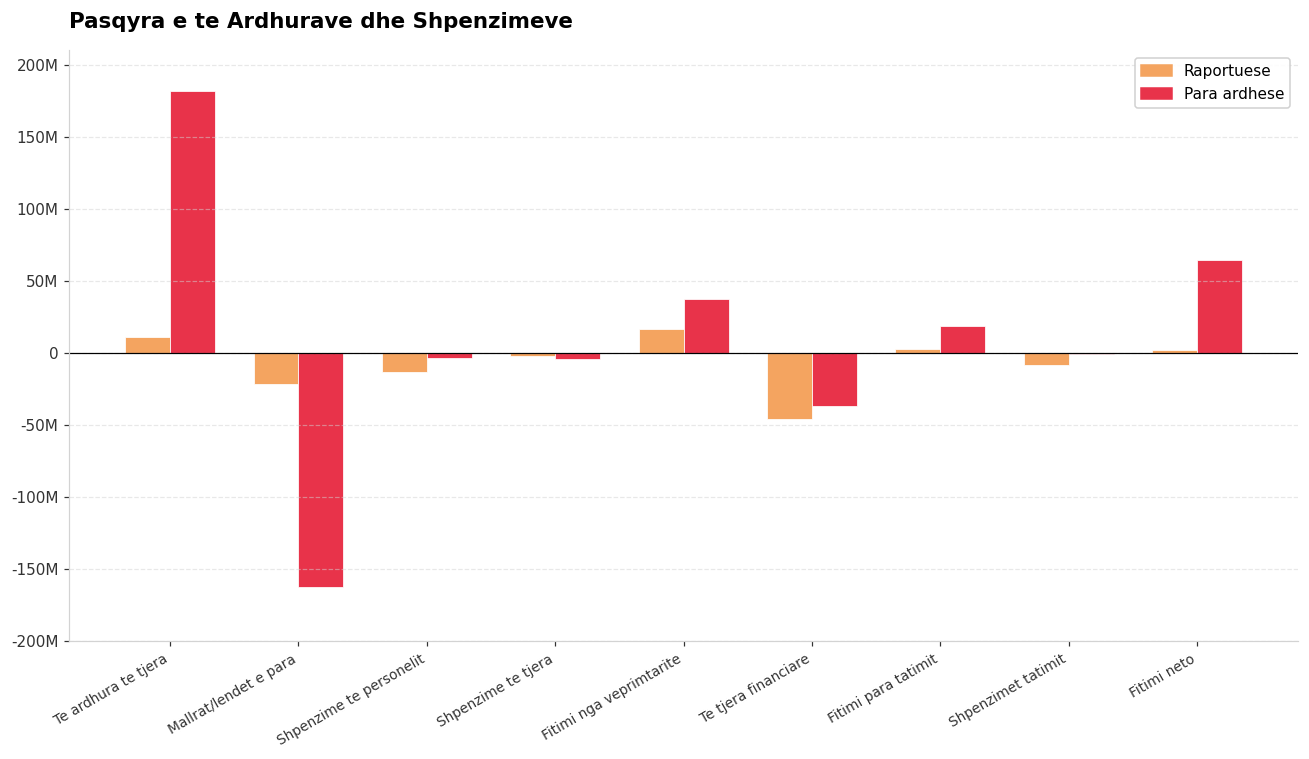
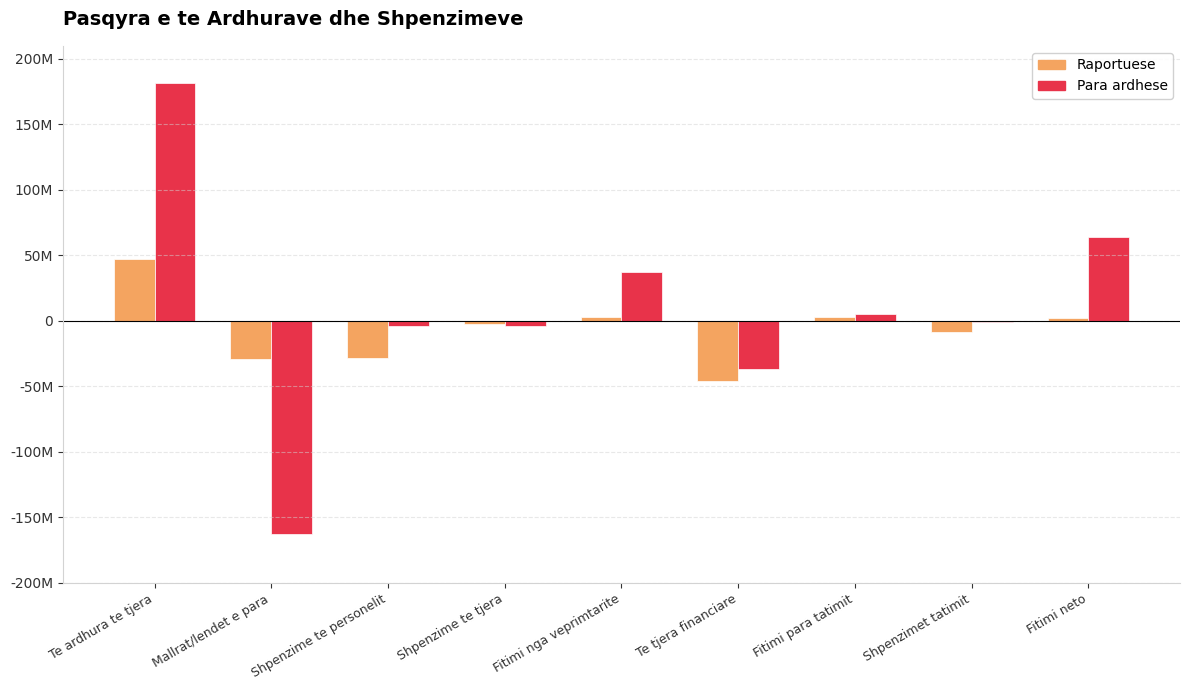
Raportuese, Te ardhura te tjera: 11000000 -> 47000000
Raportuese, Mallrat/lendet e para: -21000000 -> -29000000
Raportuese, Shpenzime te personelit: -13000000 -> -28000000
Raportuese, Fitimi nga veprimtarite: 17000000 -> 3000000
Para ardhese, Fitimi para tatimit: 19000000 -> 5000000
